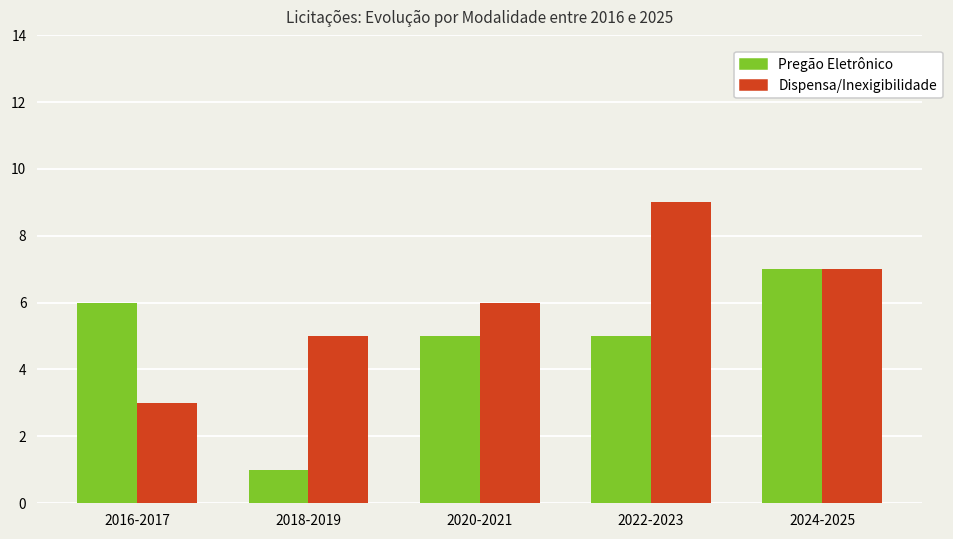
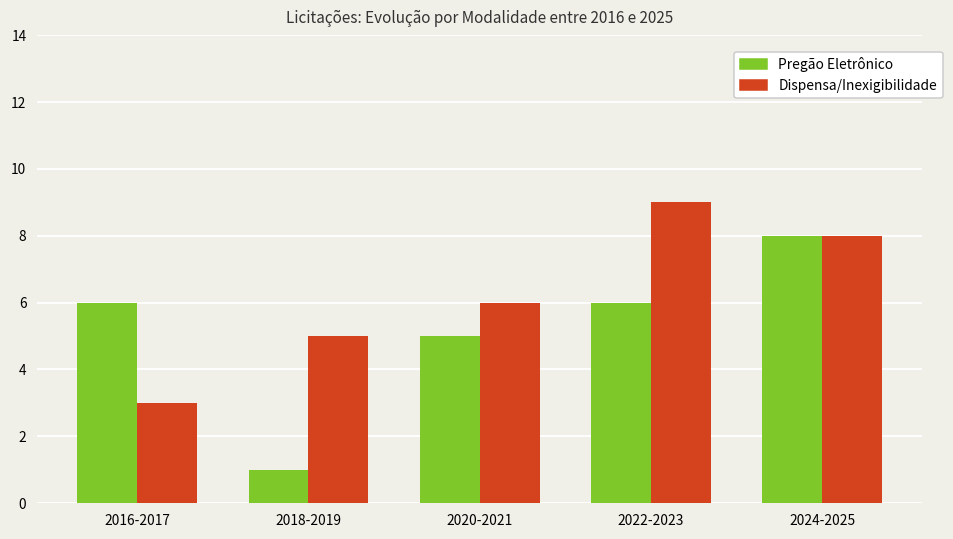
Pregão Eletrônico, 2022-2023: 5 -> 6
Pregão Eletrônico, 2024-2025: 7 -> 8
Dispensa/Inexigibilidade, 2024-2025: 7 -> 8
